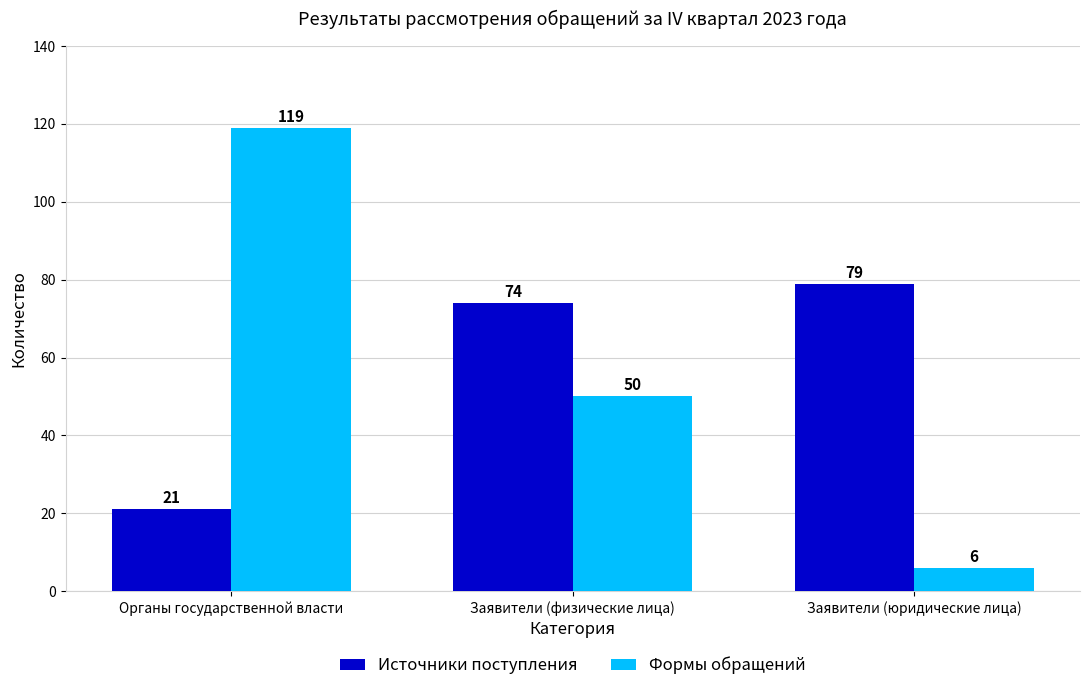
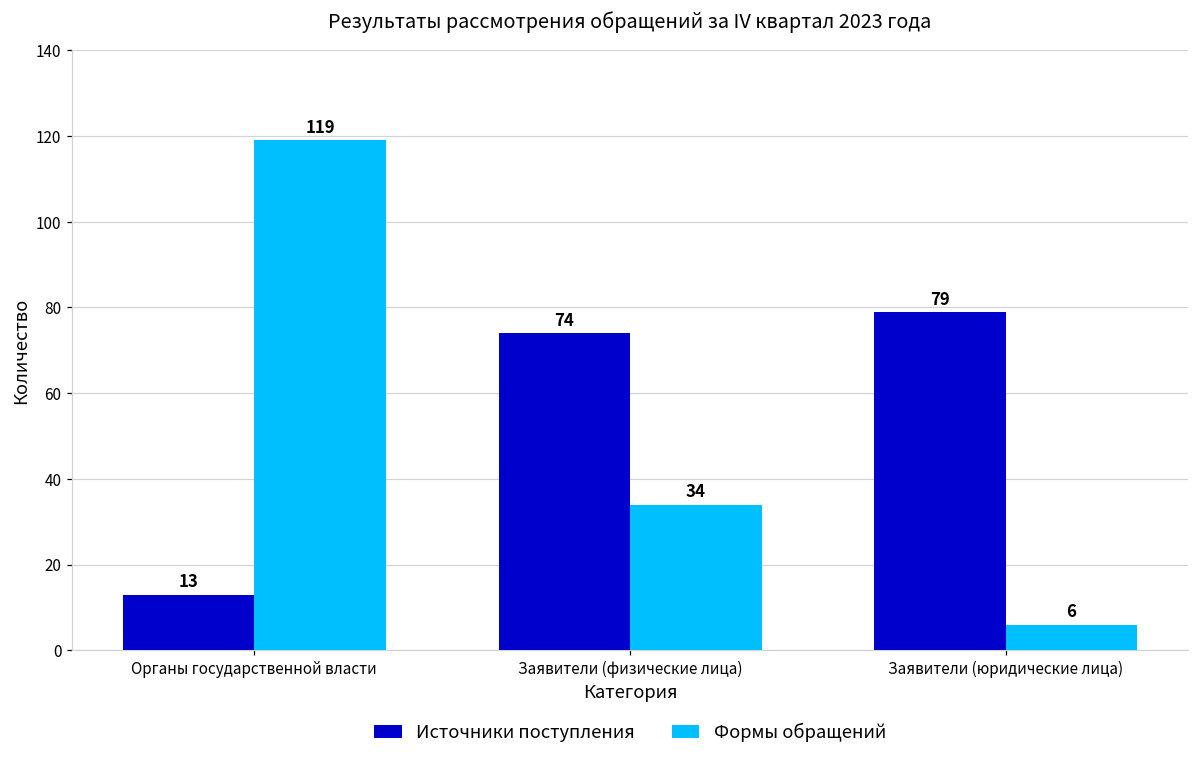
Источники поступления, Органы государственной власти: 21 -> 13
Формы обращений, Заявители (физические лица): 50 -> 34
